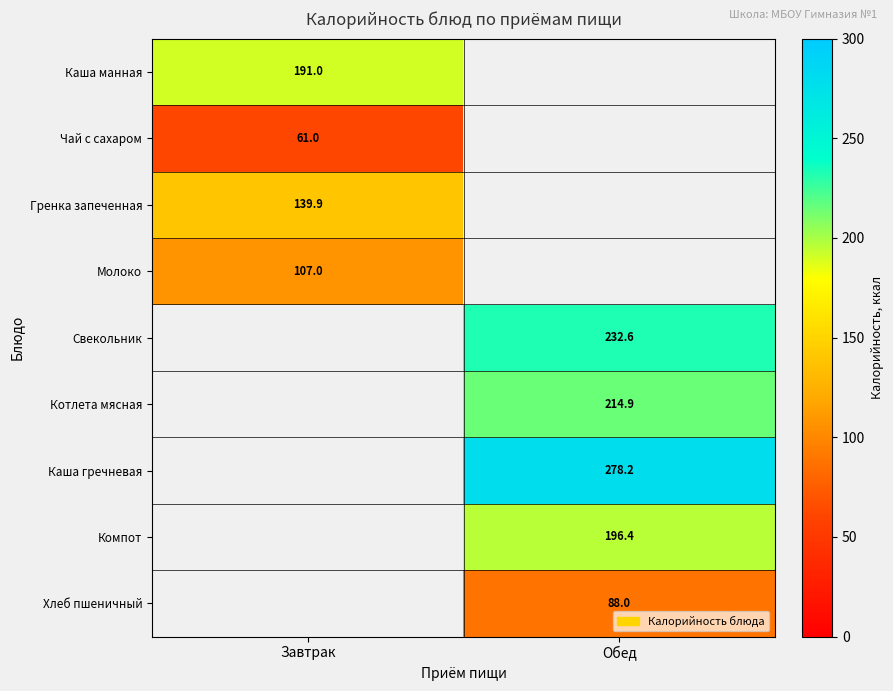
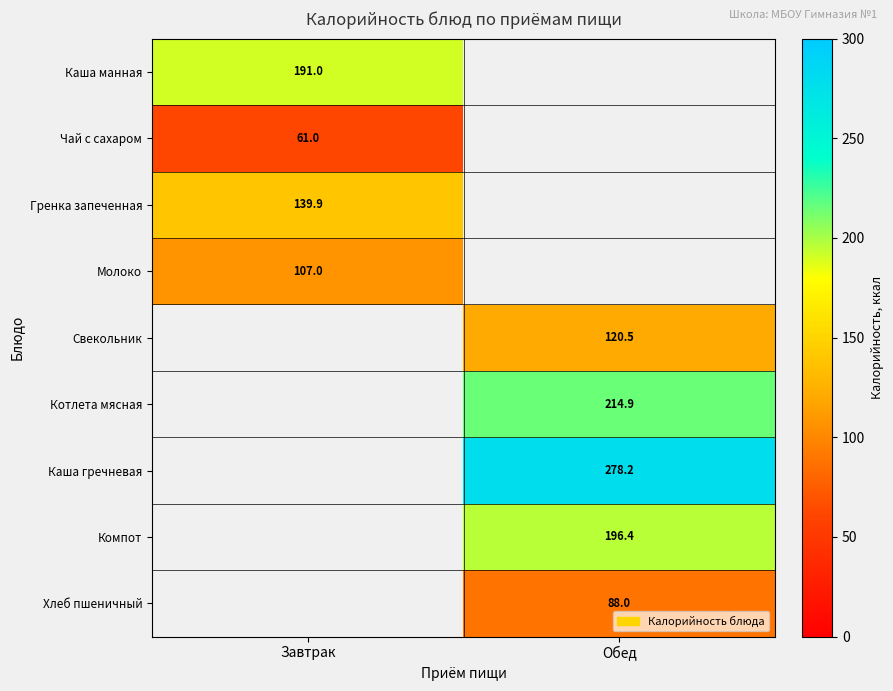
Свекольник, Обед: 232.6 -> 120.5
